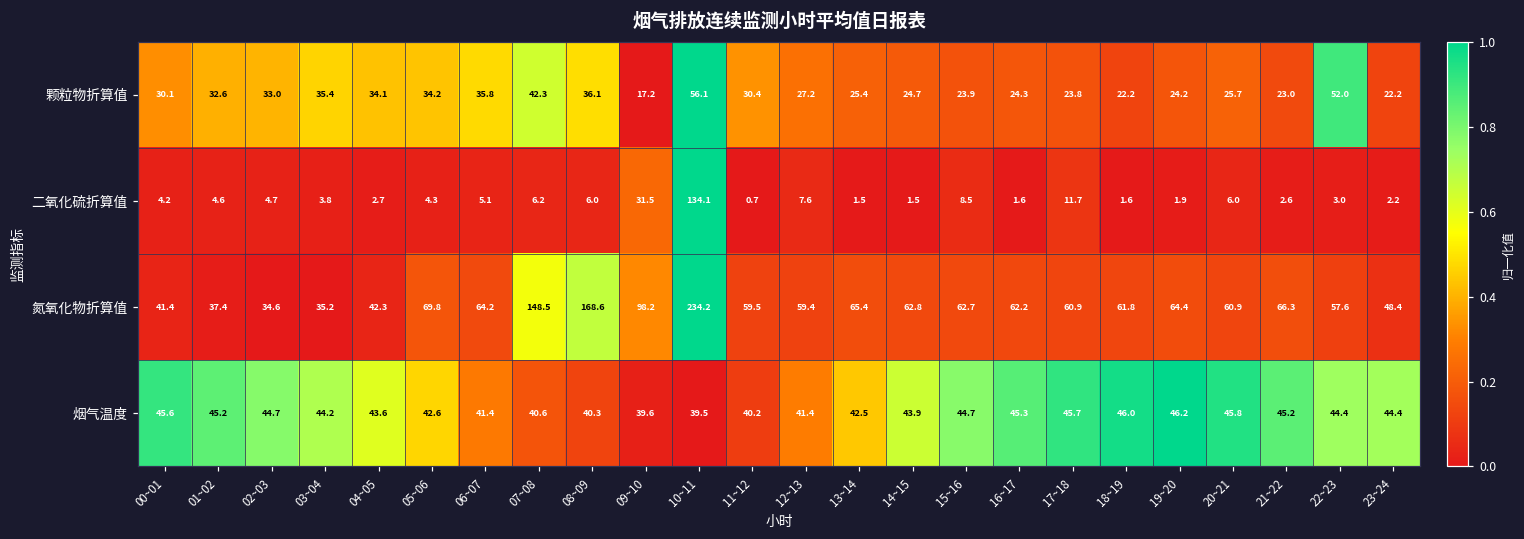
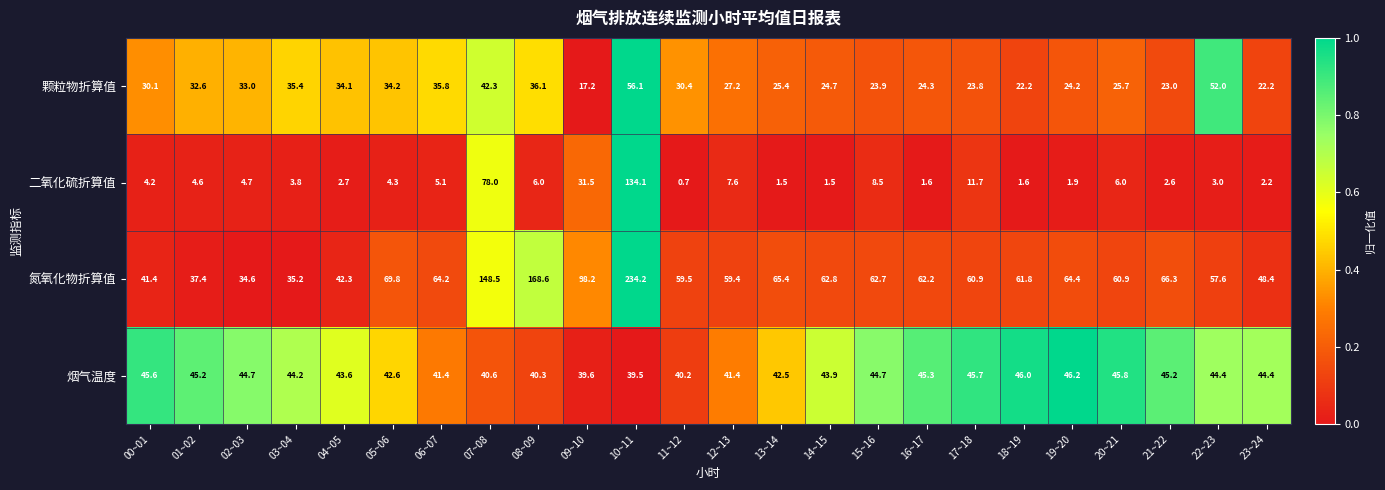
二氧化硫折算值, 07~08: 6.2 -> 78.0
